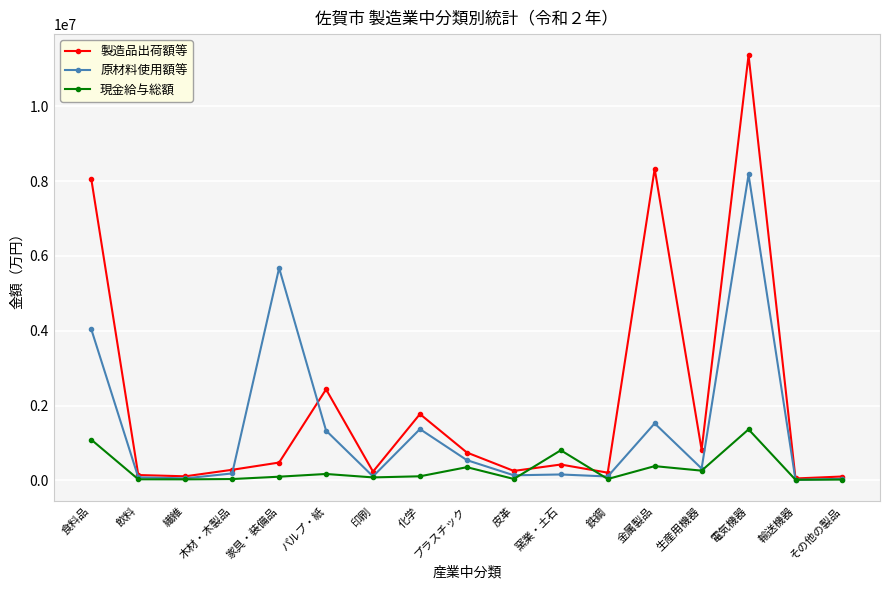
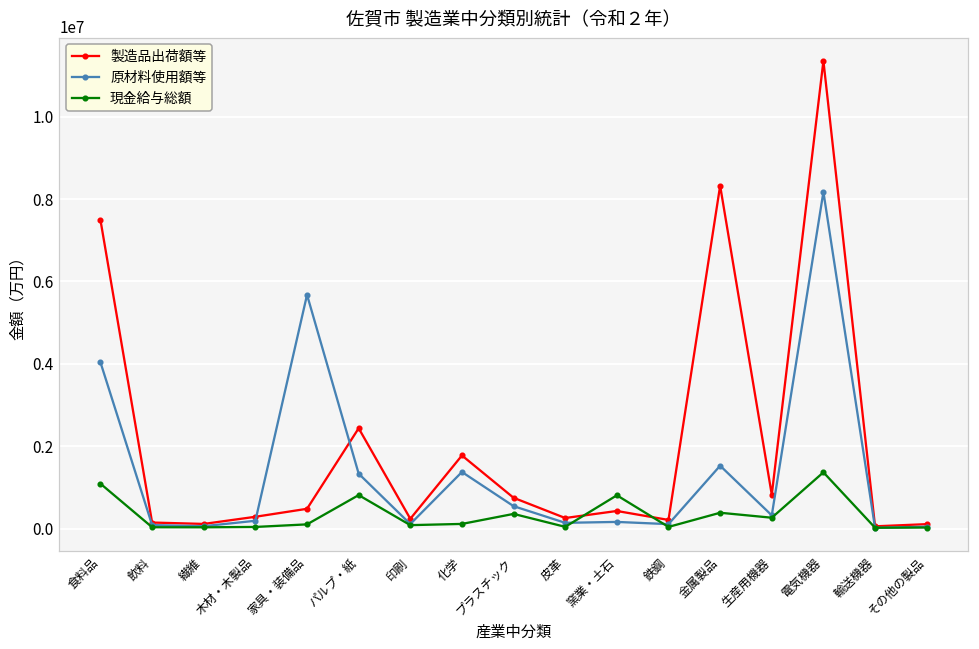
製造品出荷額等, 食料品: 8000000 -> 7500000
現金給与総額, パルプ・紙: 200000 -> 800000
